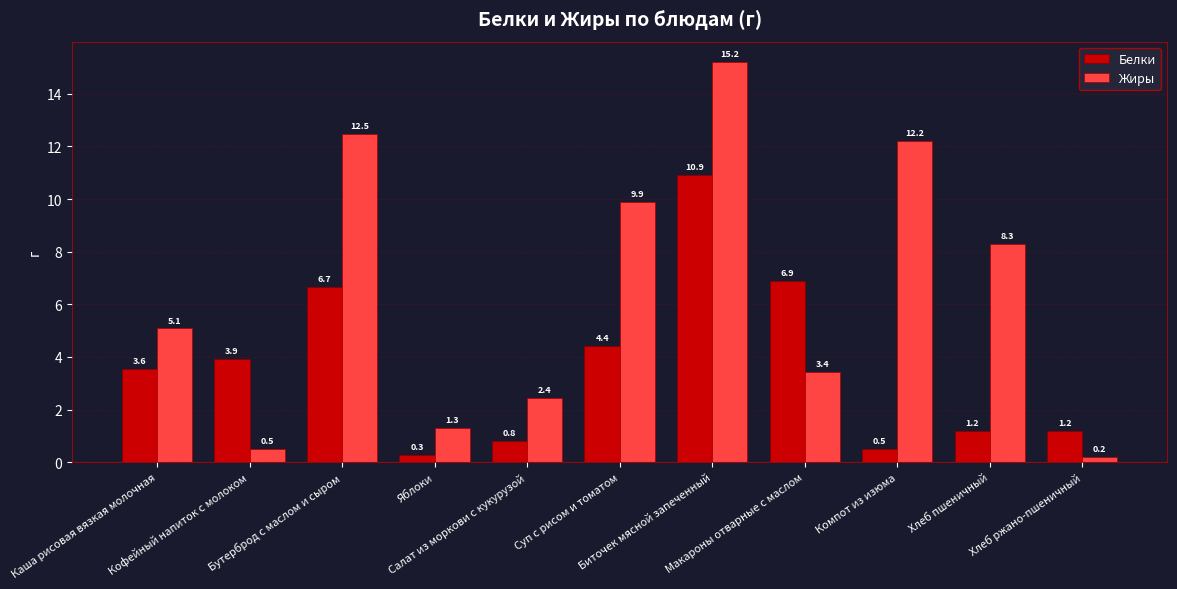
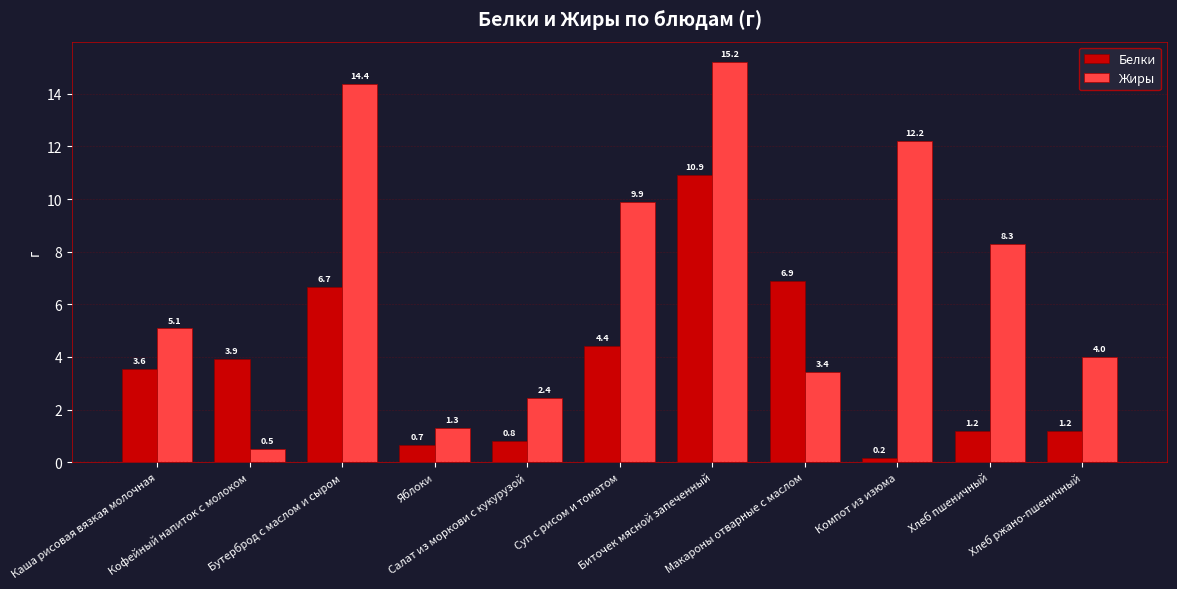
Жиры, Бутерброд с маслом и сыром: 12.5 -> 14.4
Белки, Яблоки: 0.3 -> 0.7
Белки, Компот из изюма: 0.5 -> 0.2
Жиры, Хлеб ржано-пшеничный: 0.2 -> 4.0
